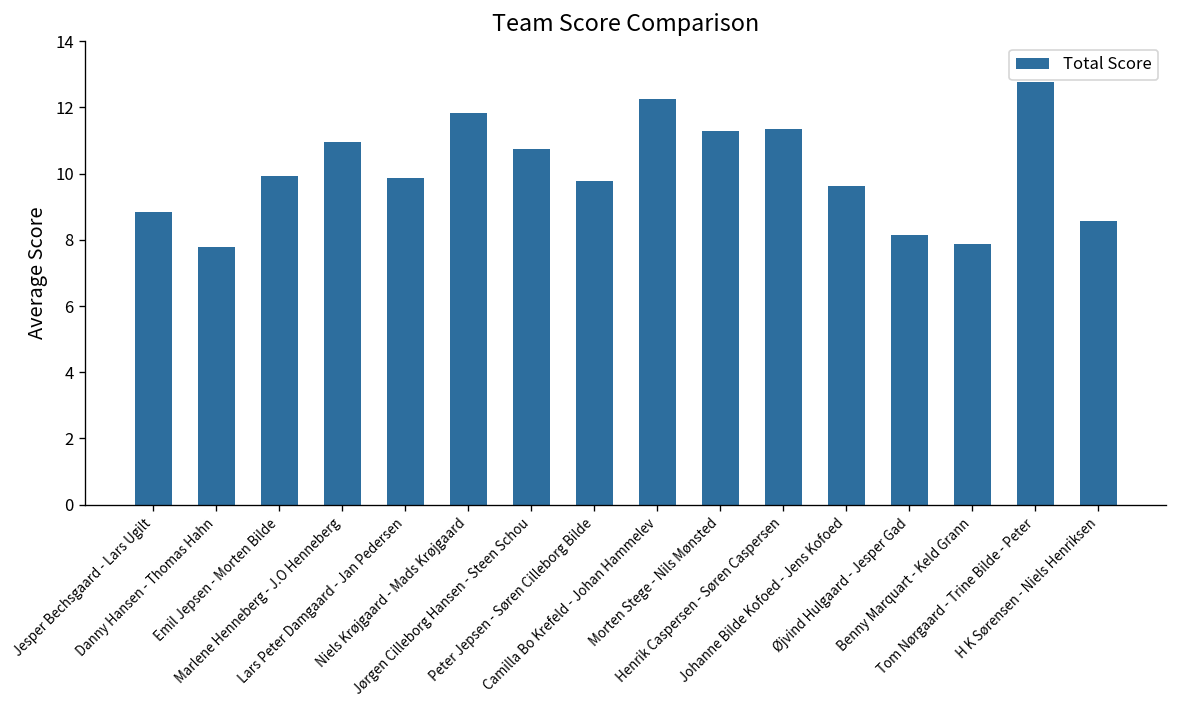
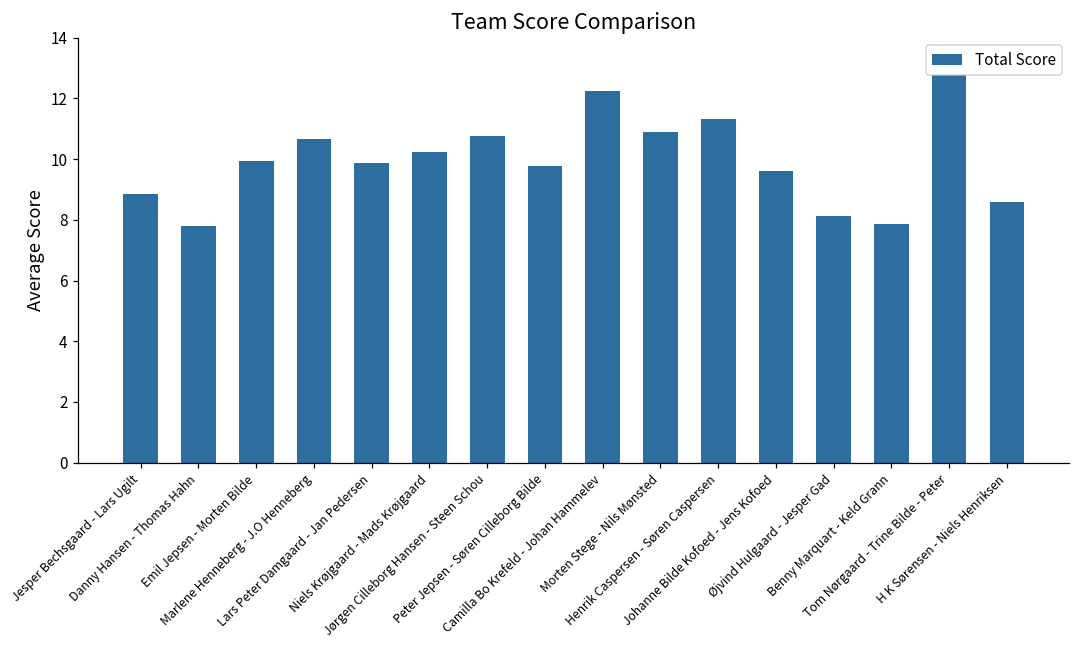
Marlene Henneberg - J.O Henneberg: 11.0 -> 10.6
Niels Krøjgaard - Mads Krøjgaard: 11.8 -> 10.2
Morten Stege - Nils Mønsted: 11.3 -> 10.9
